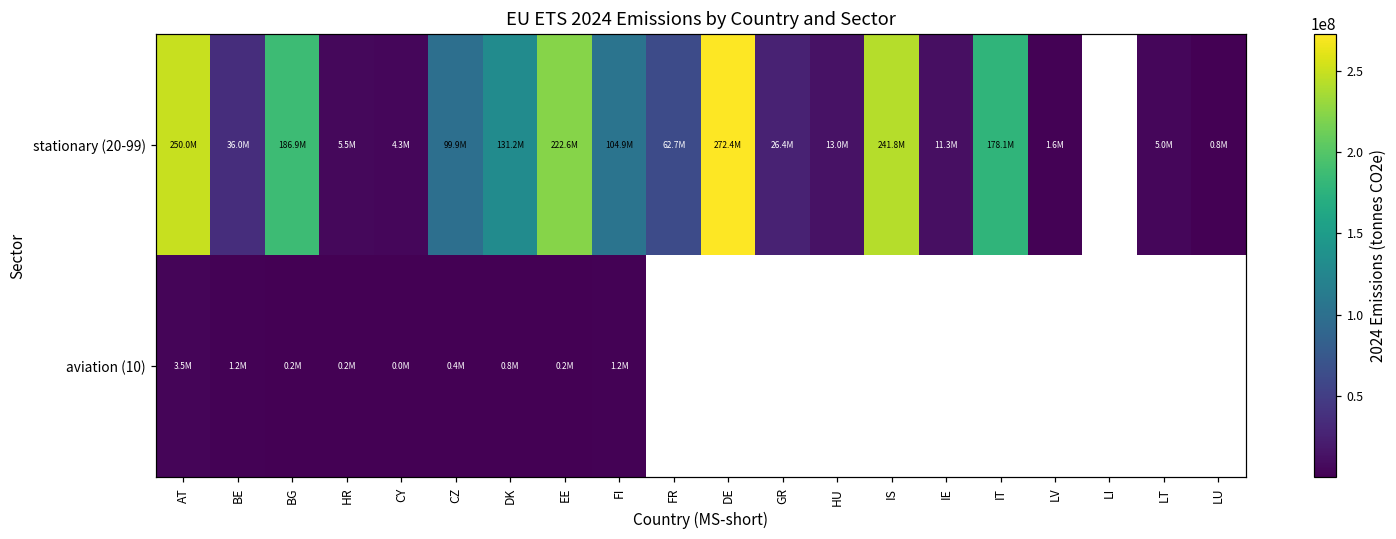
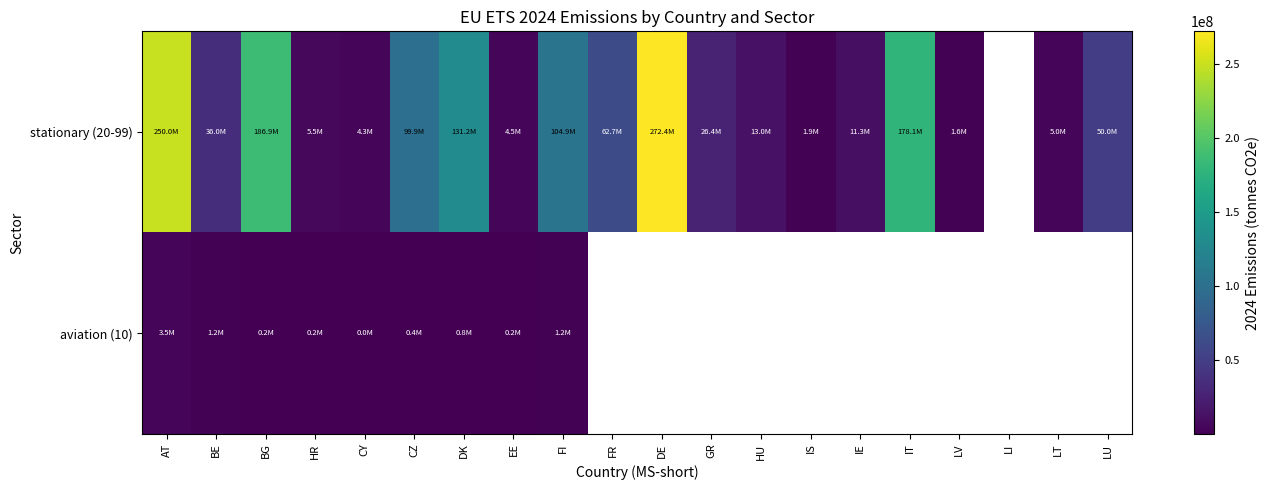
stationary (20-99), EE: 222.6M -> 4.5M
stationary (20-99), IS: 241.8M -> 1.9M
stationary (20-99), LU: 0.8M -> 50.0M
